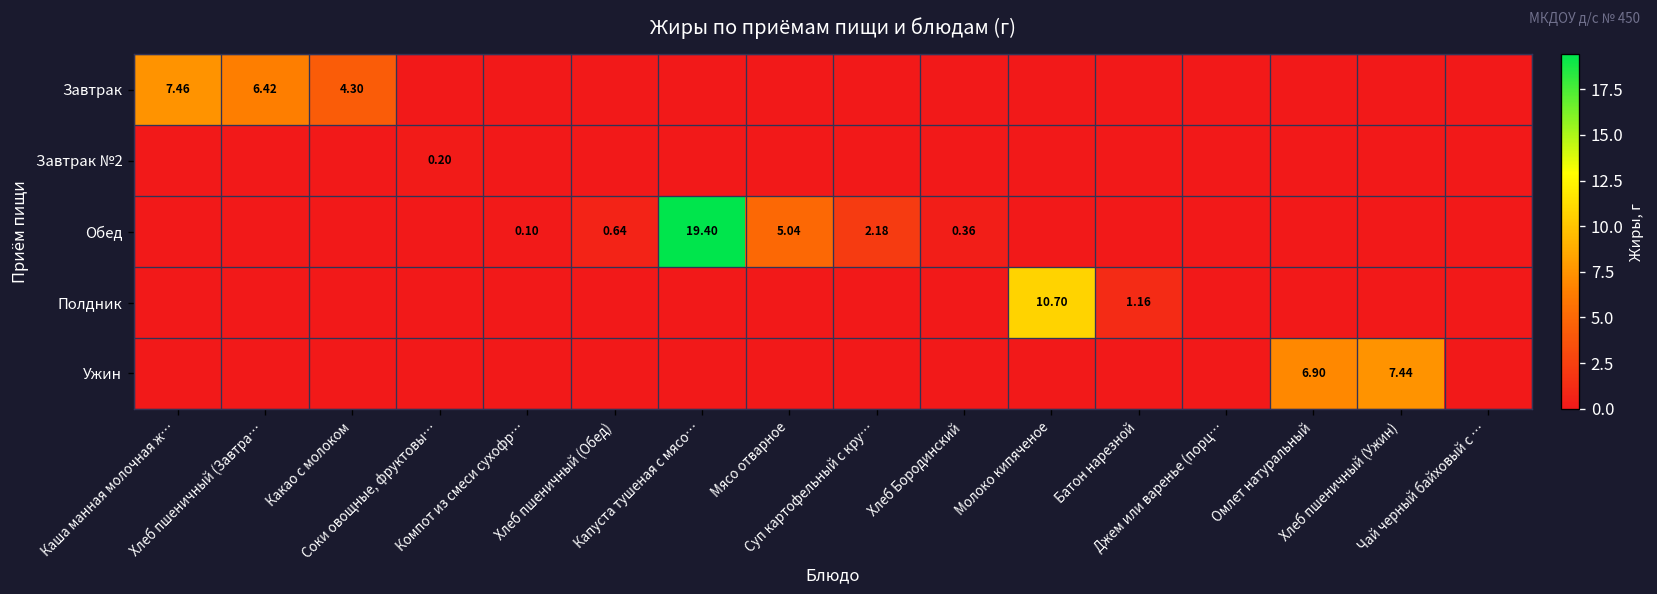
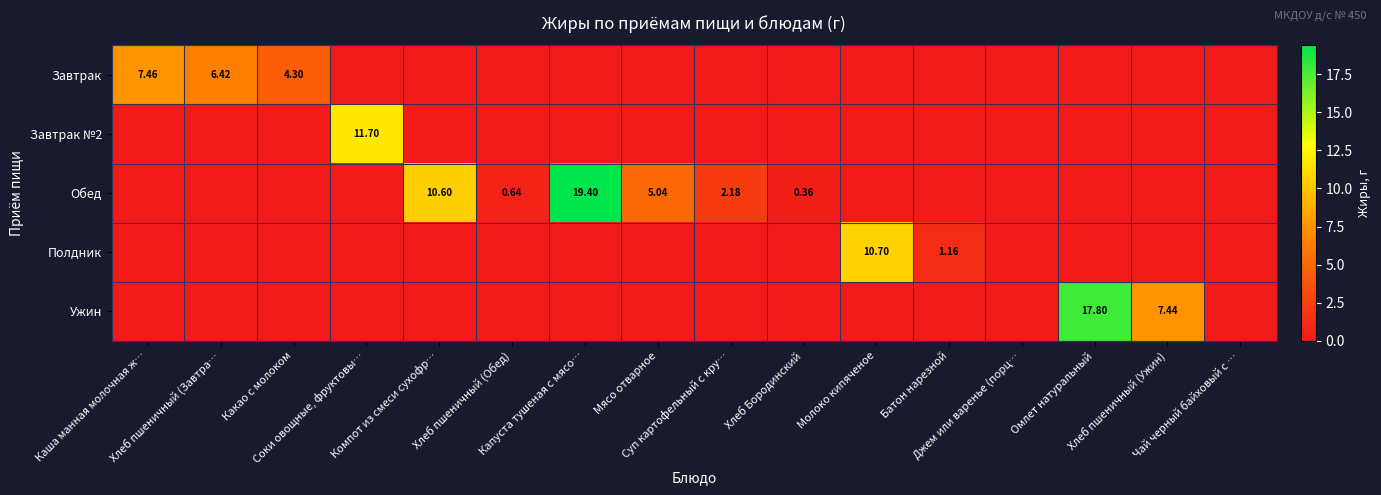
Завтрак №2, Соки овощные, фруктовы…: 0.20 -> 11.70
Обед, Компот из смеси сухофр…: 0.10 -> 10.60
Ужин, Омлет натуральный: 6.90 -> 17.80
